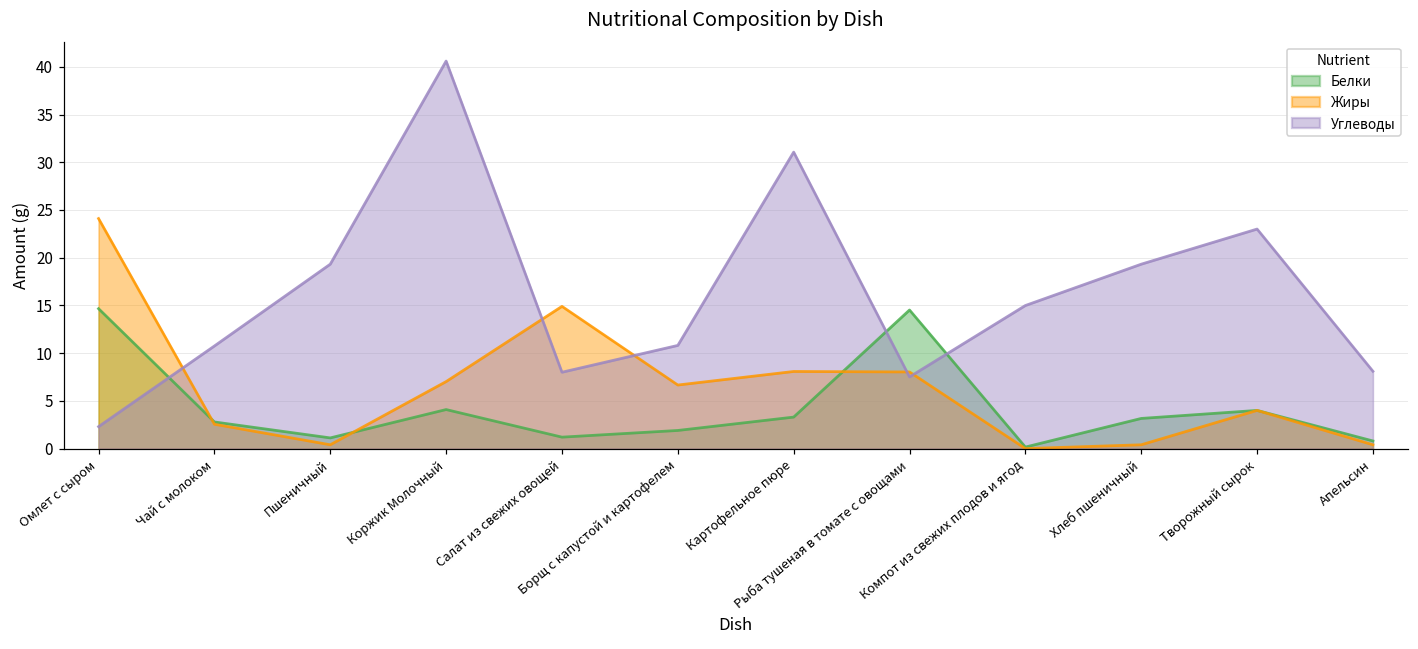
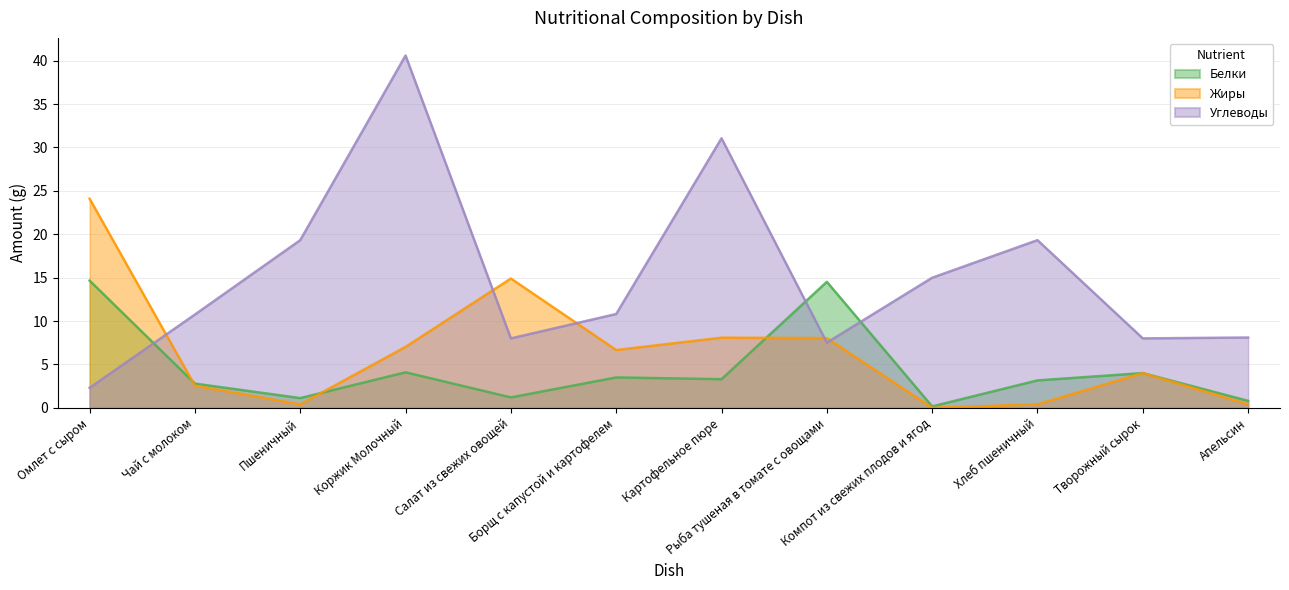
Белки, Борщ с капустой и картофелем: 2 -> 4
Углеводы, Творожный сырок: 23 -> 8
